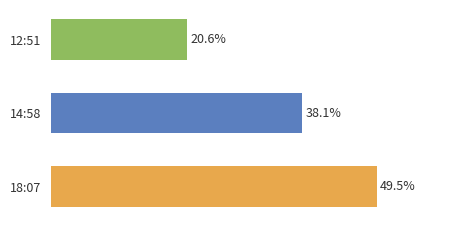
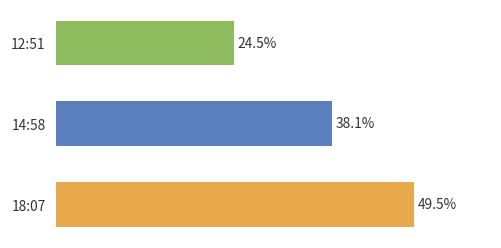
12:51: 20.6% -> 24.5%
